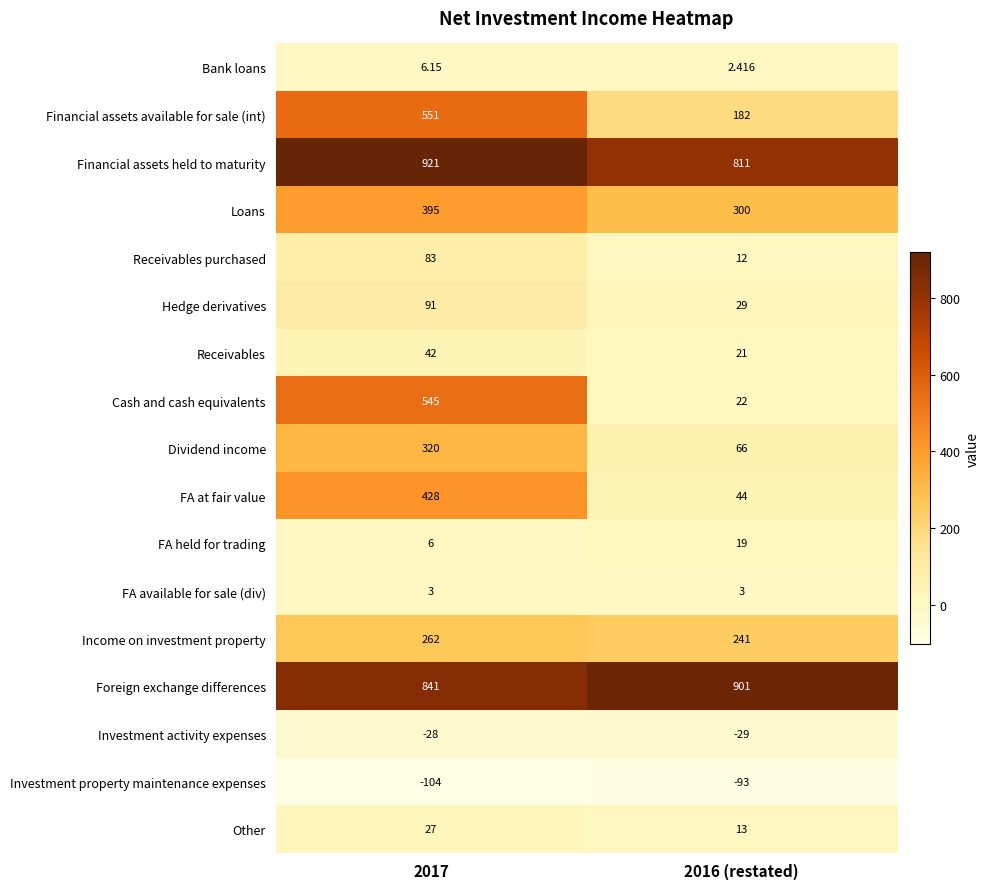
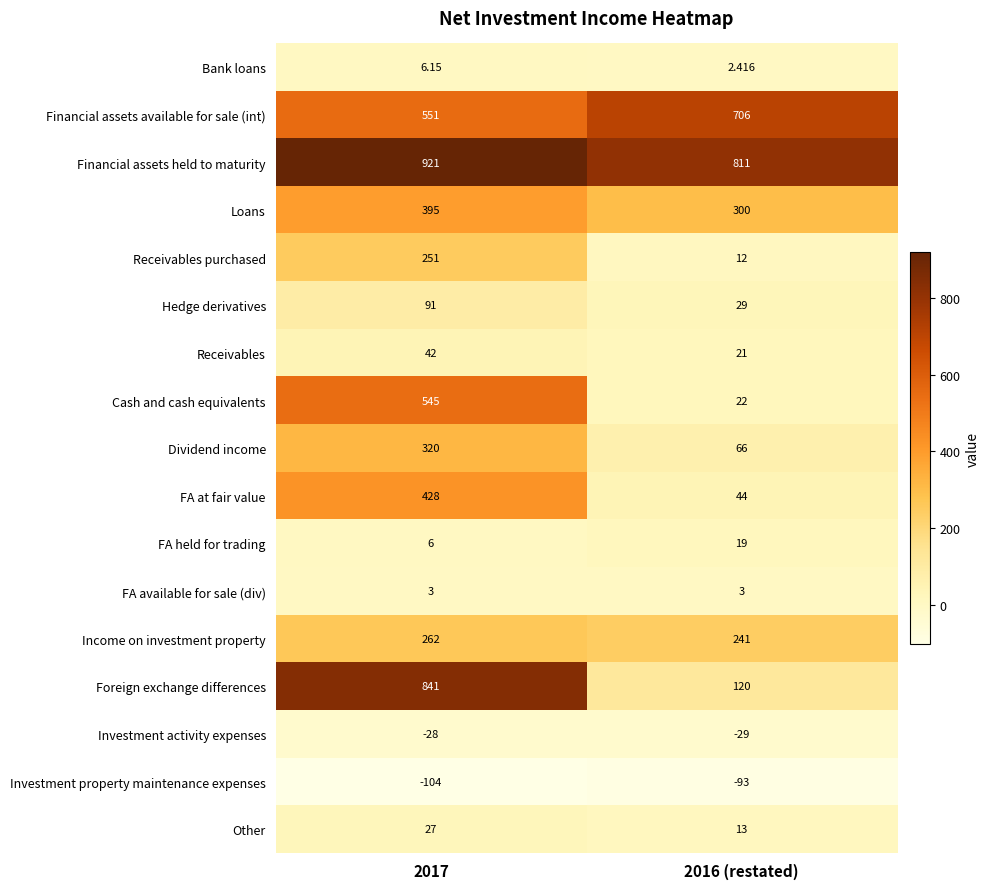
Financial assets available for sale (int), 2016 (restated): 182 -> 706
Receivables purchased, 2017: 83 -> 251
Foreign exchange differences, 2016 (restated): 901 -> 120
